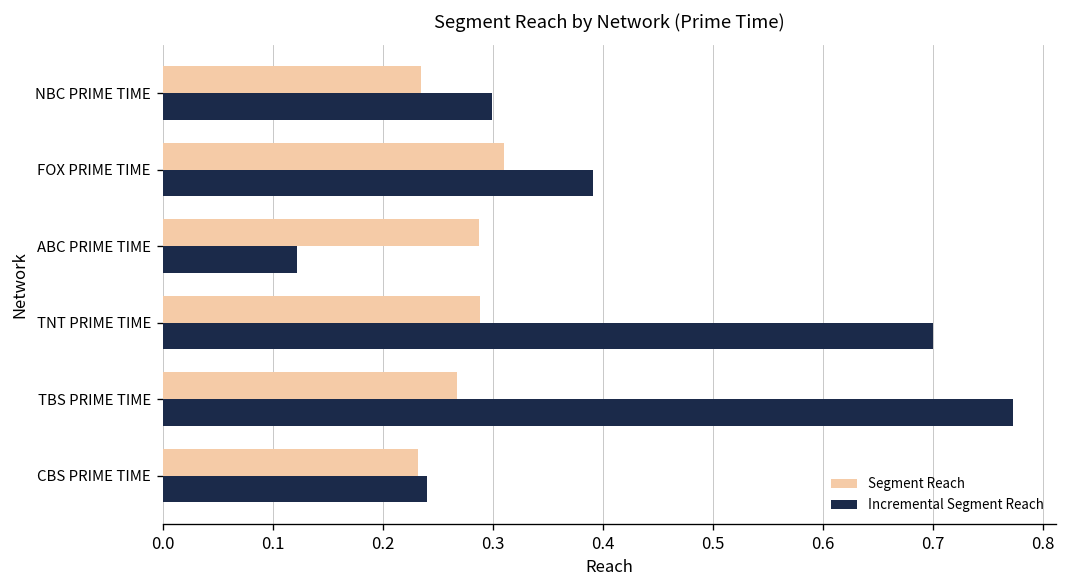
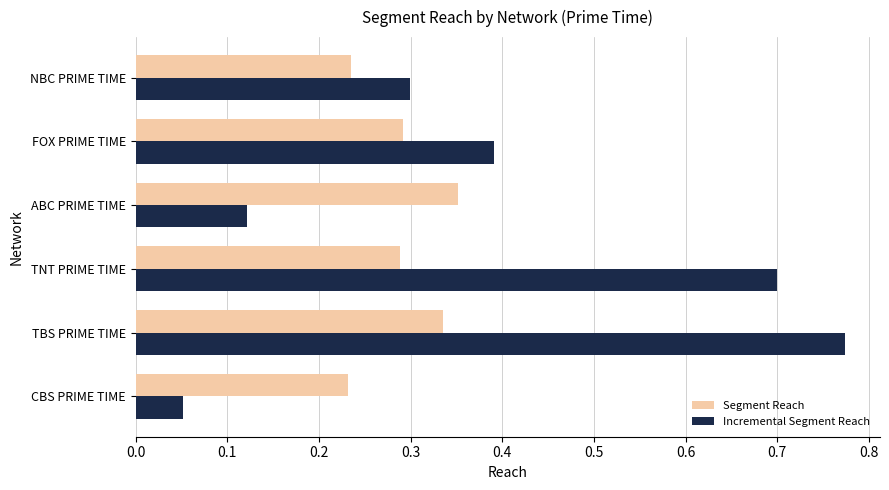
Segment Reach, FOX PRIME TIME: 0.31 -> 0.29
Segment Reach, ABC PRIME TIME: 0.29 -> 0.35
Segment Reach, TBS PRIME TIME: 0.27 -> 0.34
Incremental Segment Reach, CBS PRIME TIME: 0.24 -> 0.05
